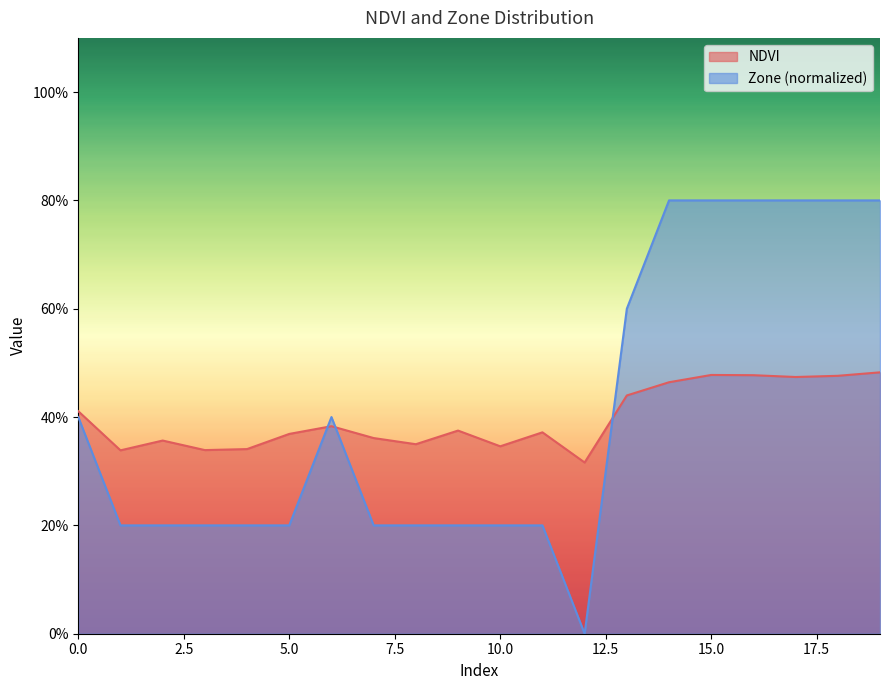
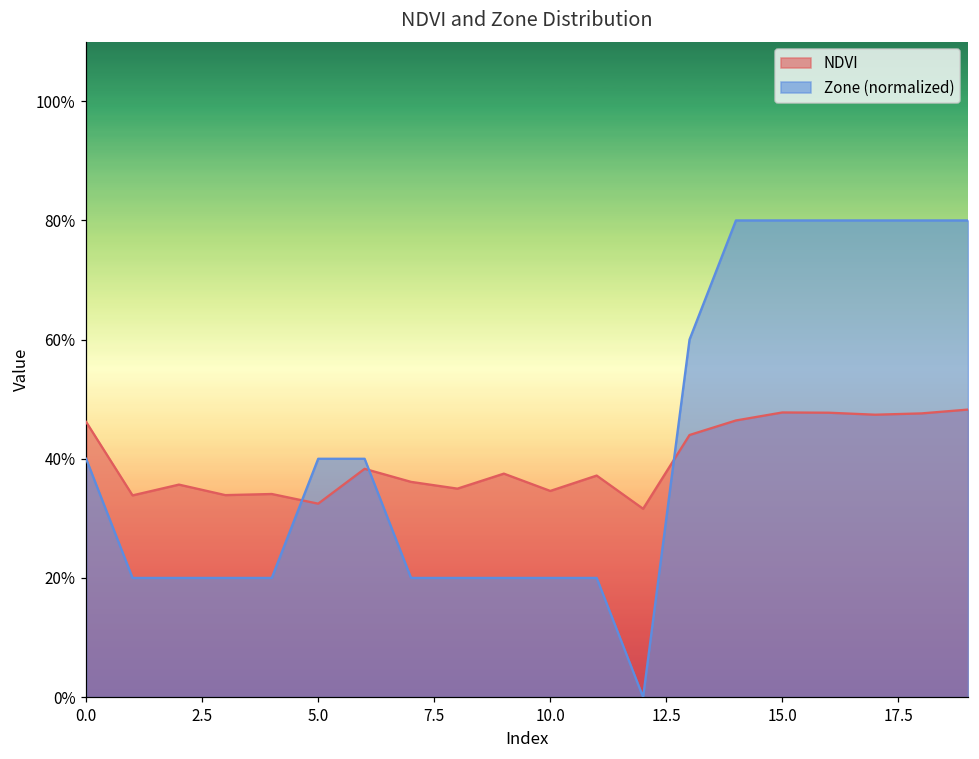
NDVI, 0.0: 41% -> 46%
NDVI, 5.0: 37% -> 32%
Zone (normalized), 5.0: 20% -> 40%
